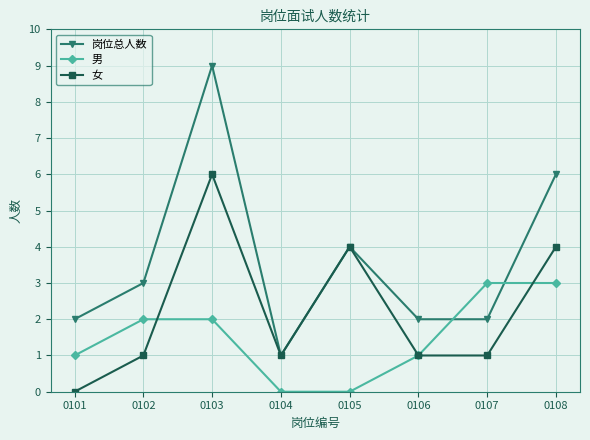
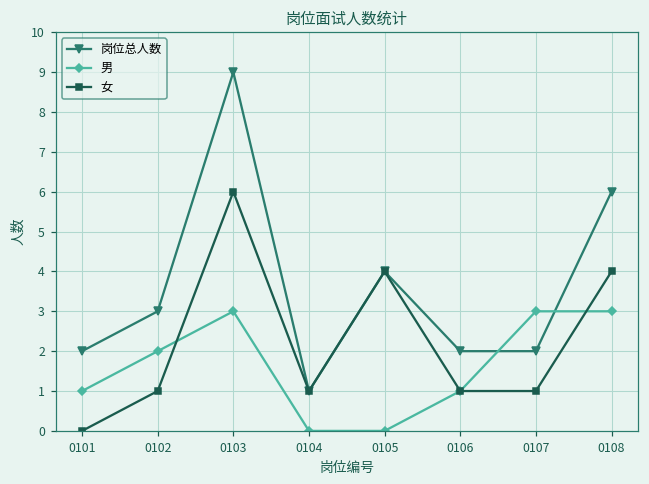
男, 0103: 2 -> 3
